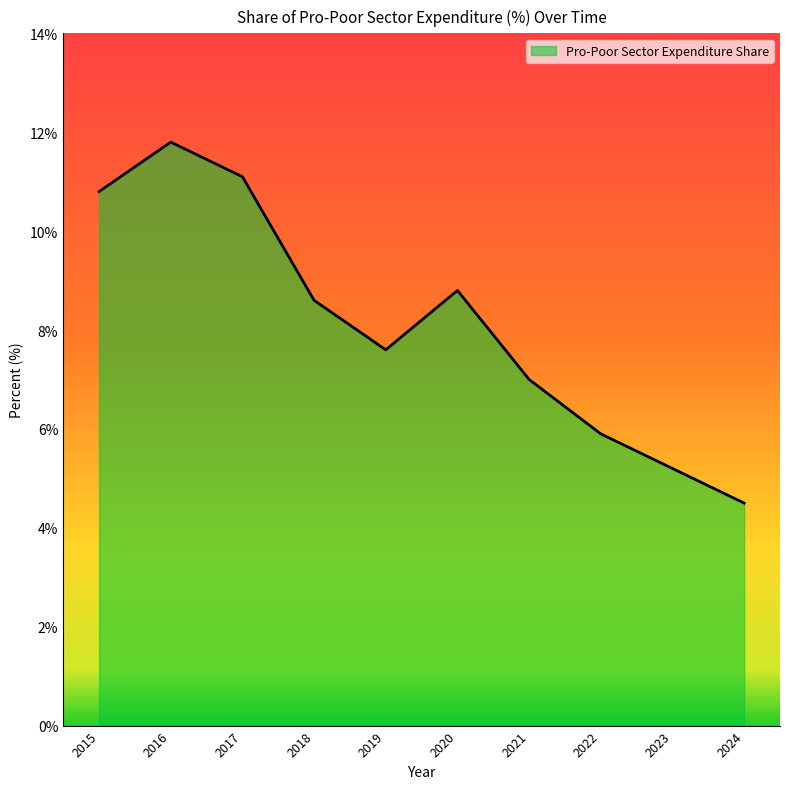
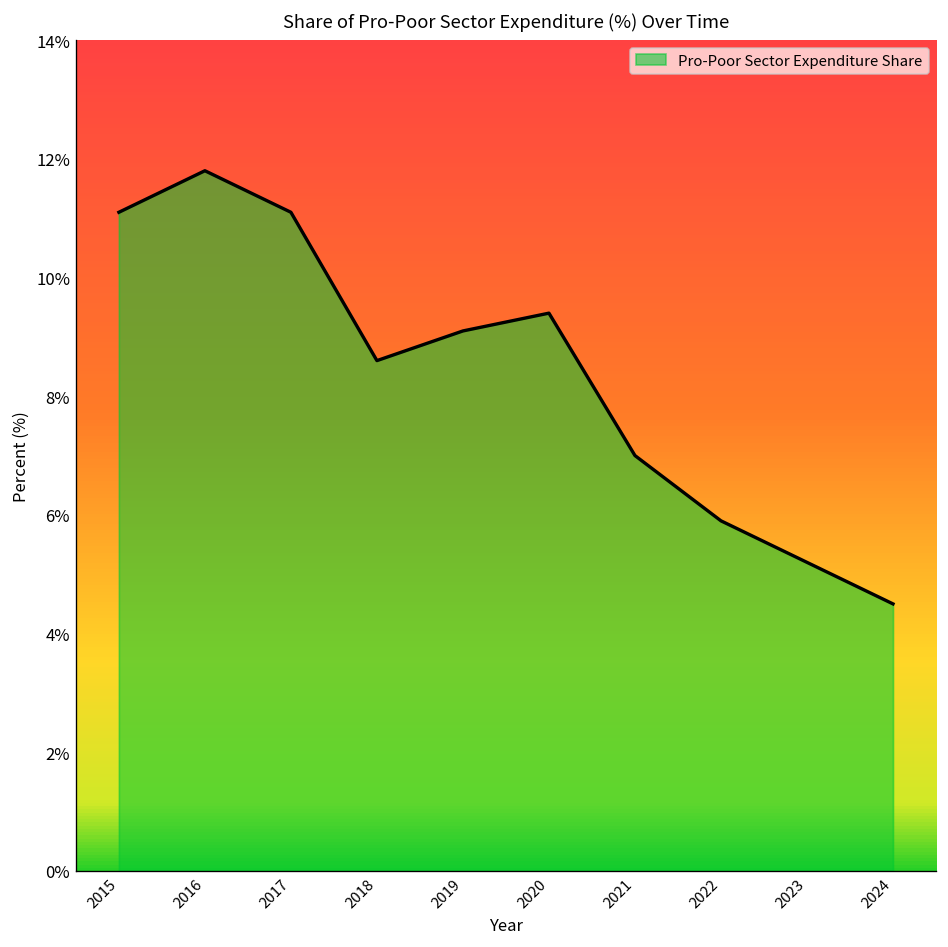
2015: 10.8% -> 11.1%
2019: 7.6% -> 9.1%
2020: 8.8% -> 9.4%
